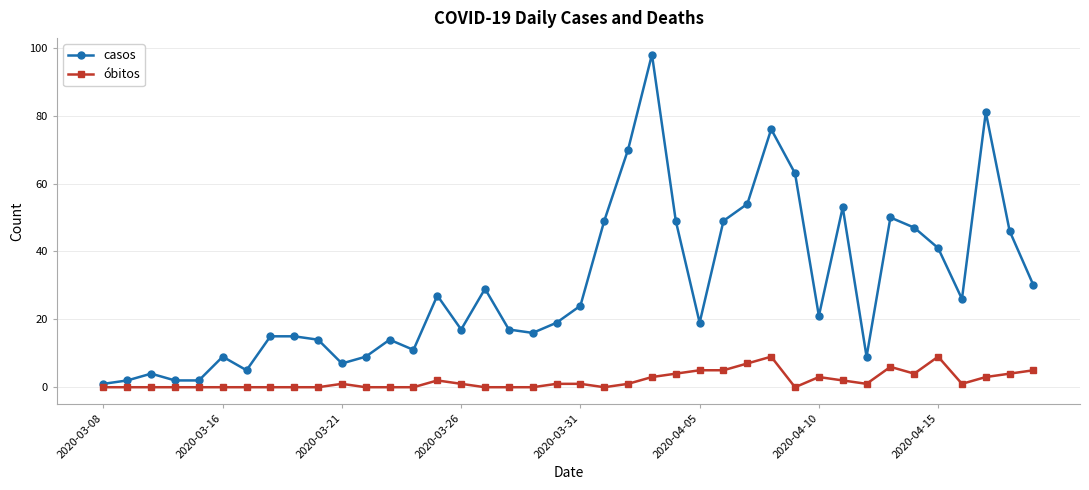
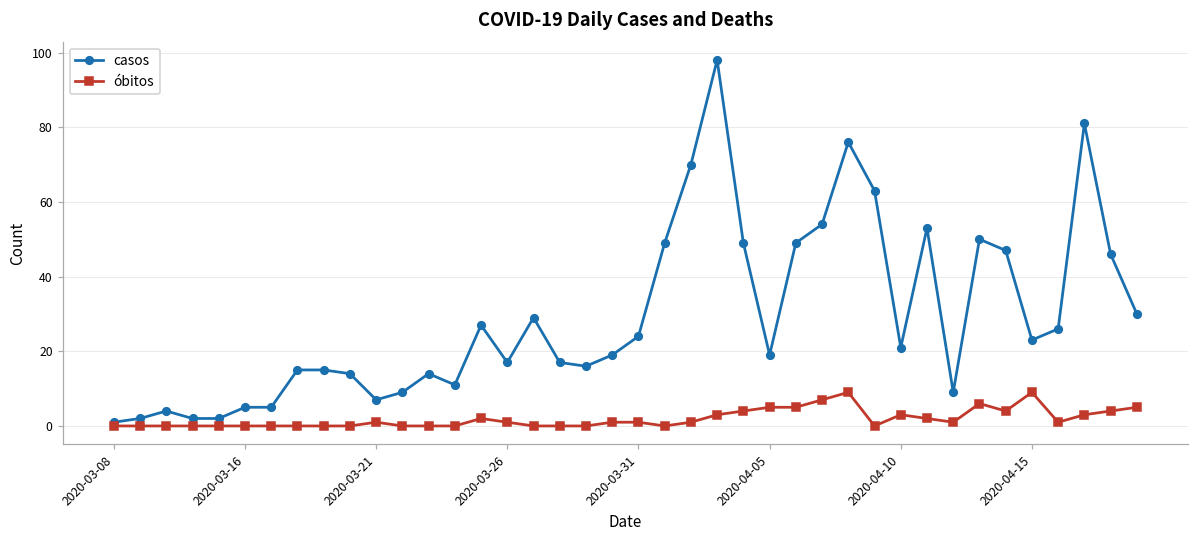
casos, 2020-03-16: 9 -> 5
casos, 2020-04-15: 41 -> 23
